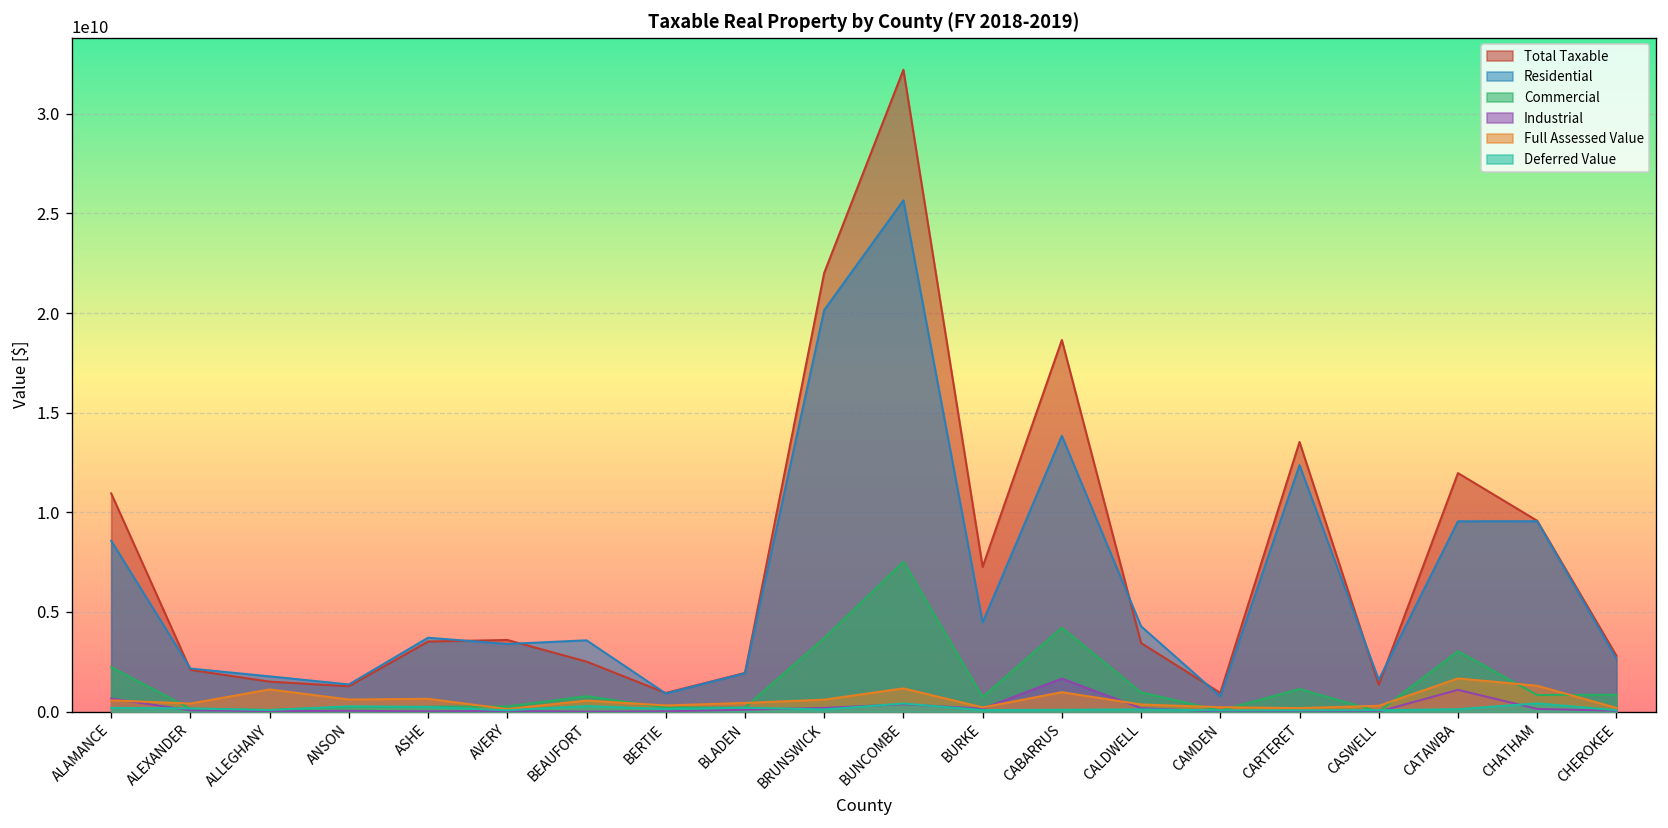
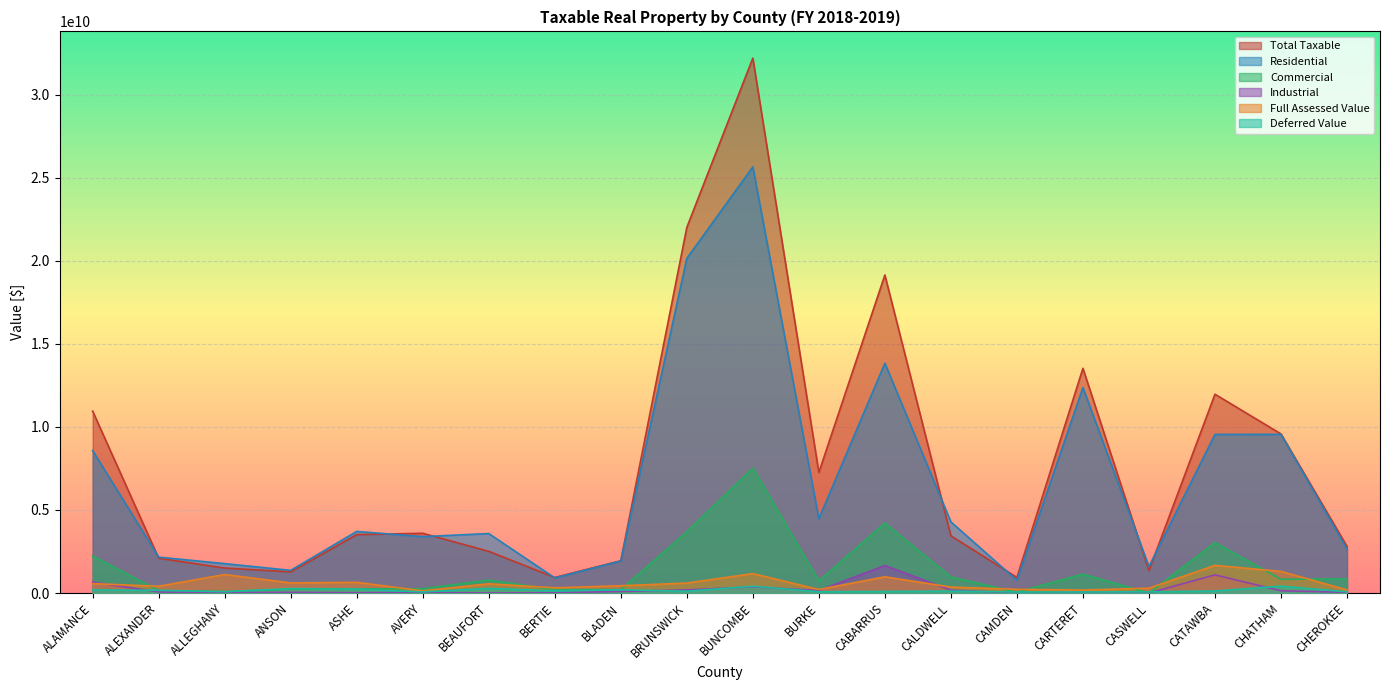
Total Taxable, CABARRUS: 18600000000 -> 19200000000
